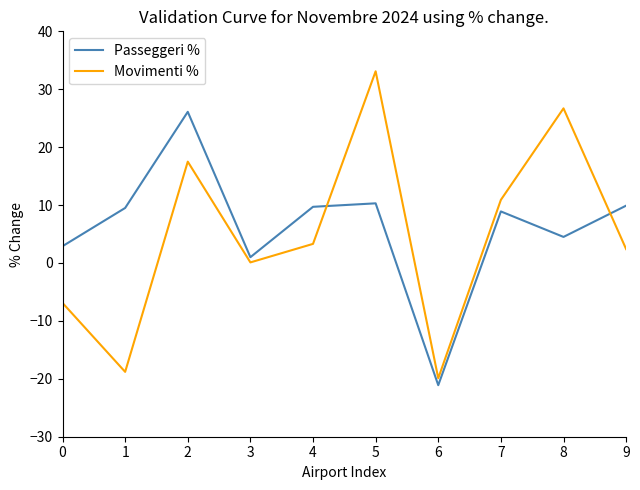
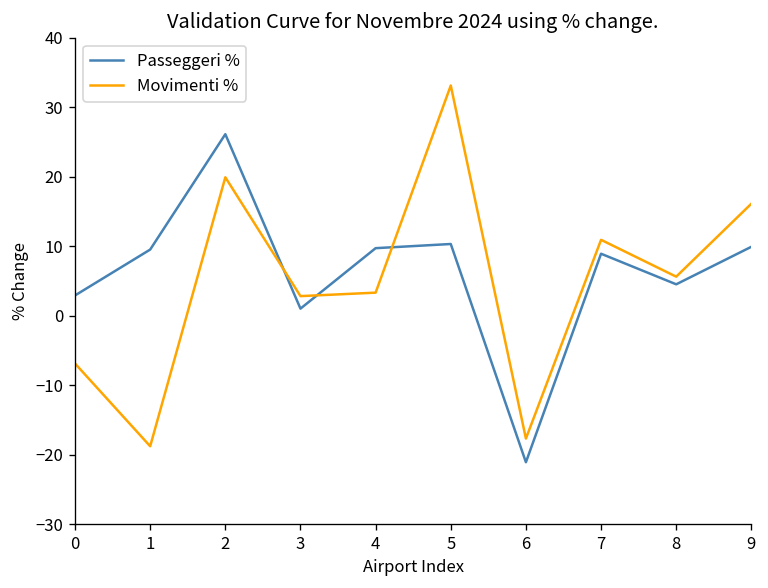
Movimenti %, 2: 18 -> 20
Movimenti %, 3: 0 -> 3
Movimenti %, 6: -20 -> -18
Movimenti %, 8: 27 -> 6
Movimenti %, 9: 2 -> 16
